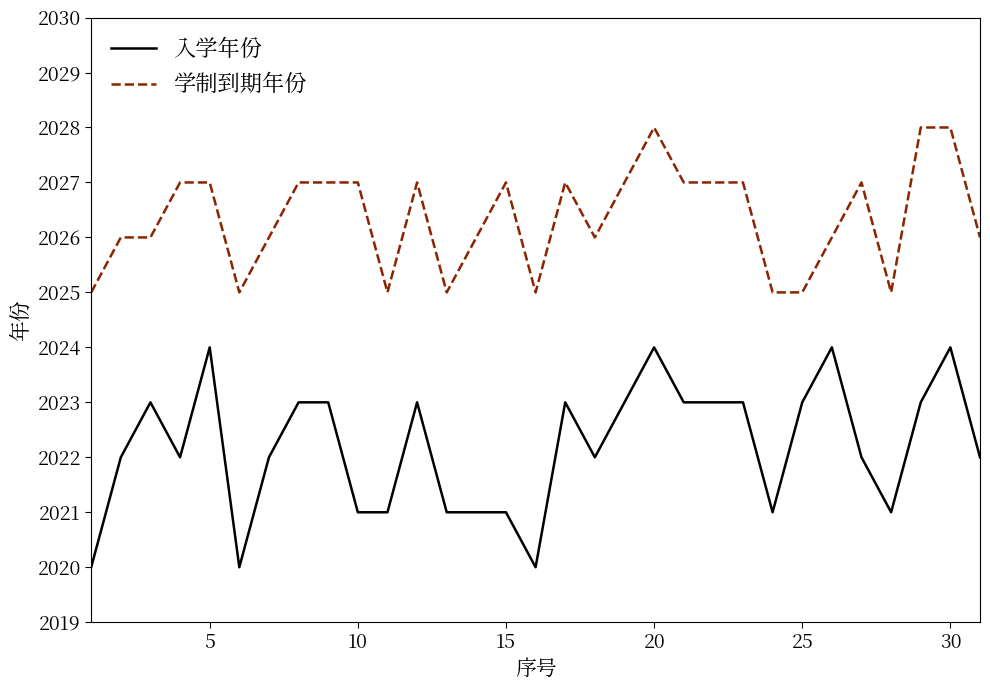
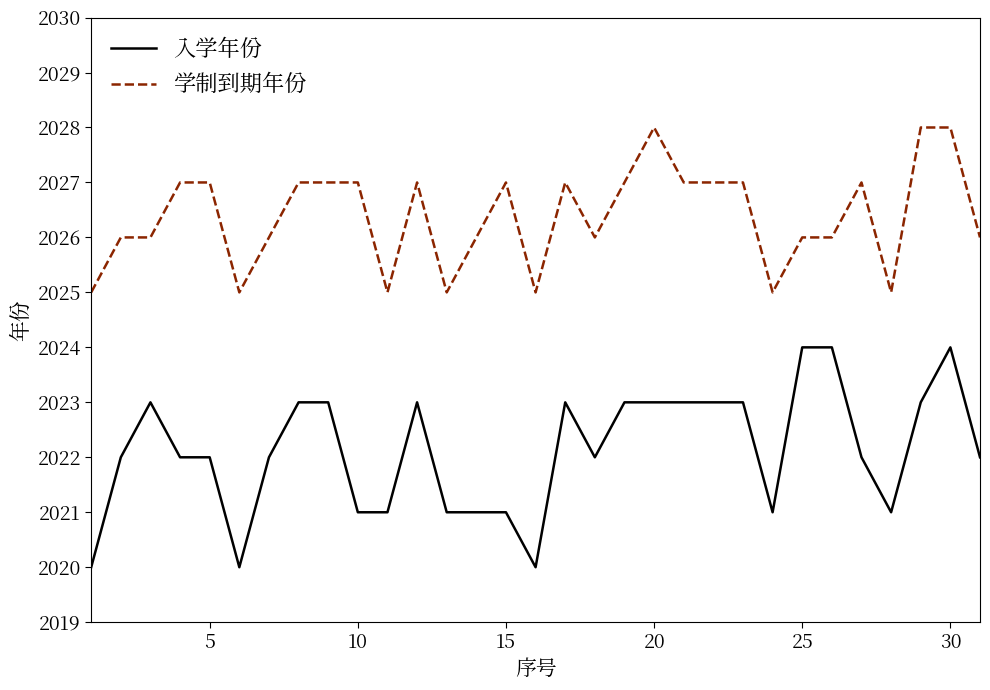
入学年份, 5: 2024 -> 2022
入学年份, 20: 2024 -> 2023
入学年份, 25: 2023 -> 2024
学制到期年份, 25: 2025 -> 2026
